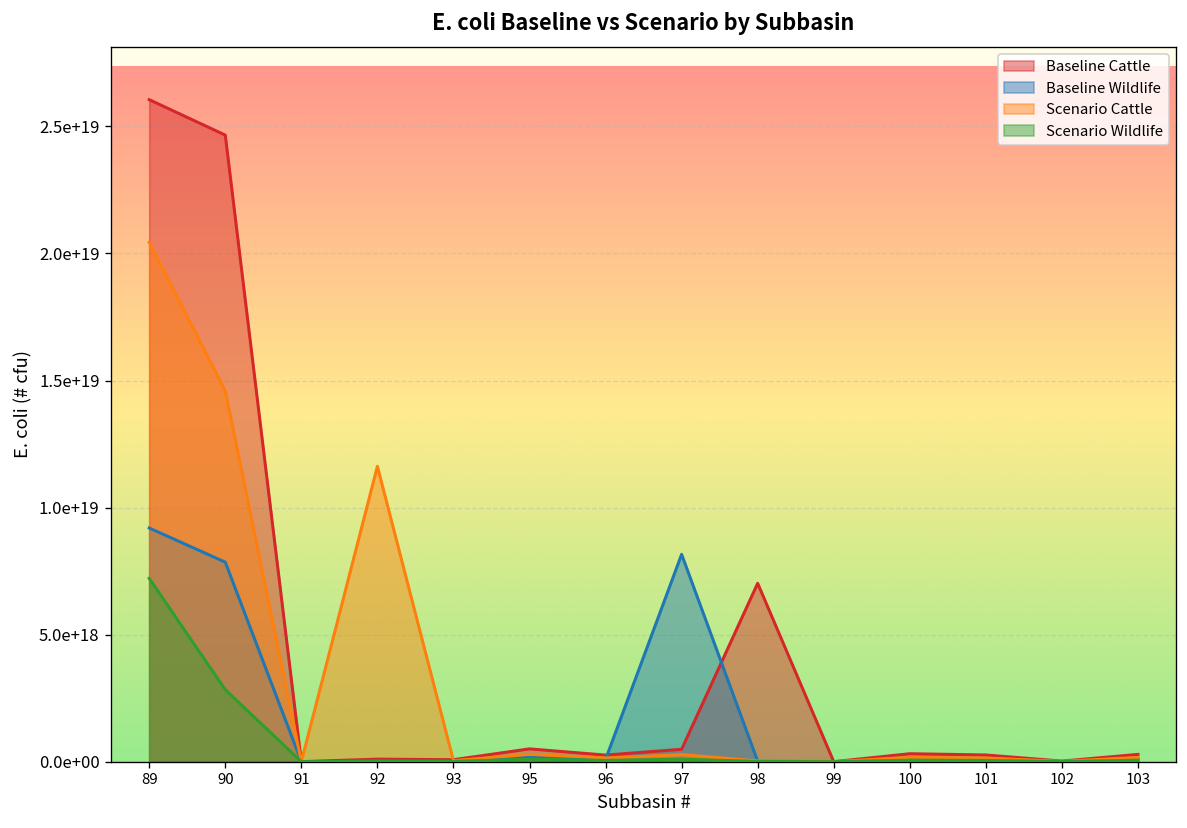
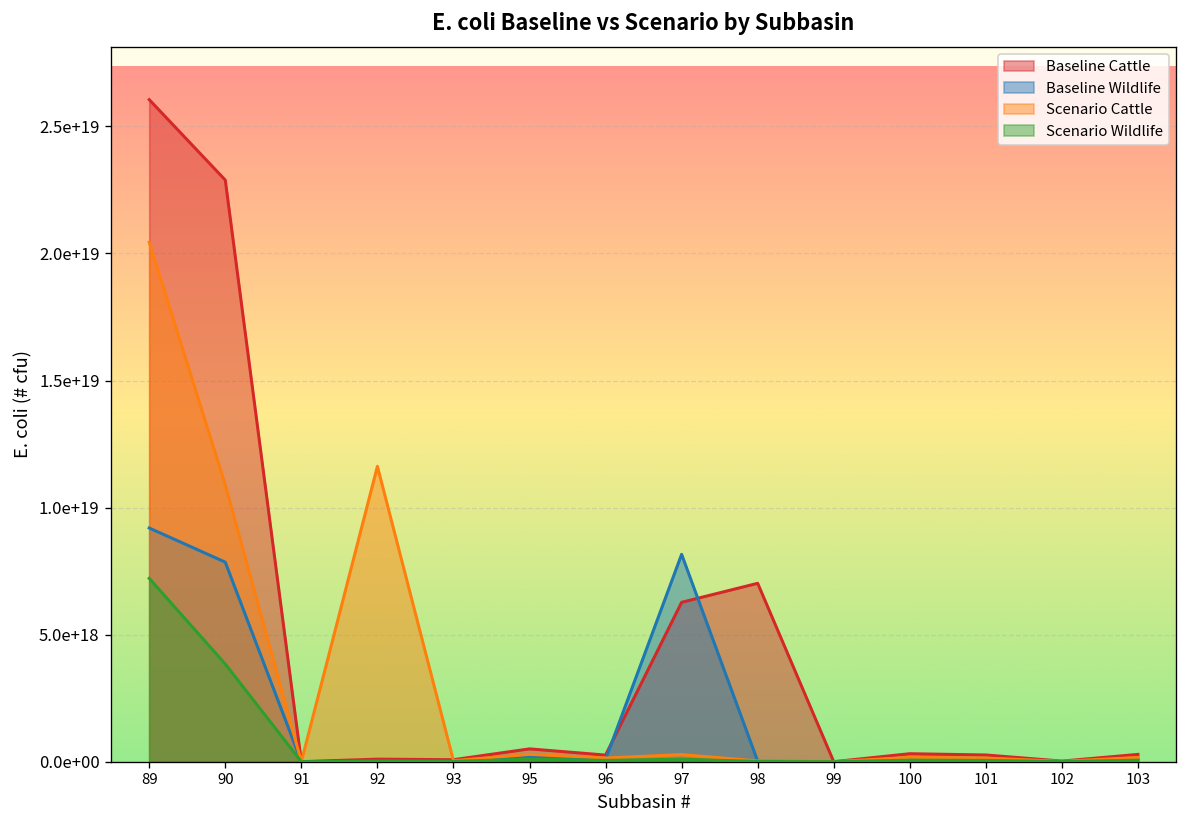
Baseline Cattle, 90: 24700000000000000000 -> 22900000000000000000
Scenario Cattle, 90: 14600000000000000000 -> 10900000000000000000
Scenario Wildlife, 90: 2800000000000000000 -> 3800000000000000000
Baseline Cattle, 97: 500000000000000000 -> 6300000000000000000
